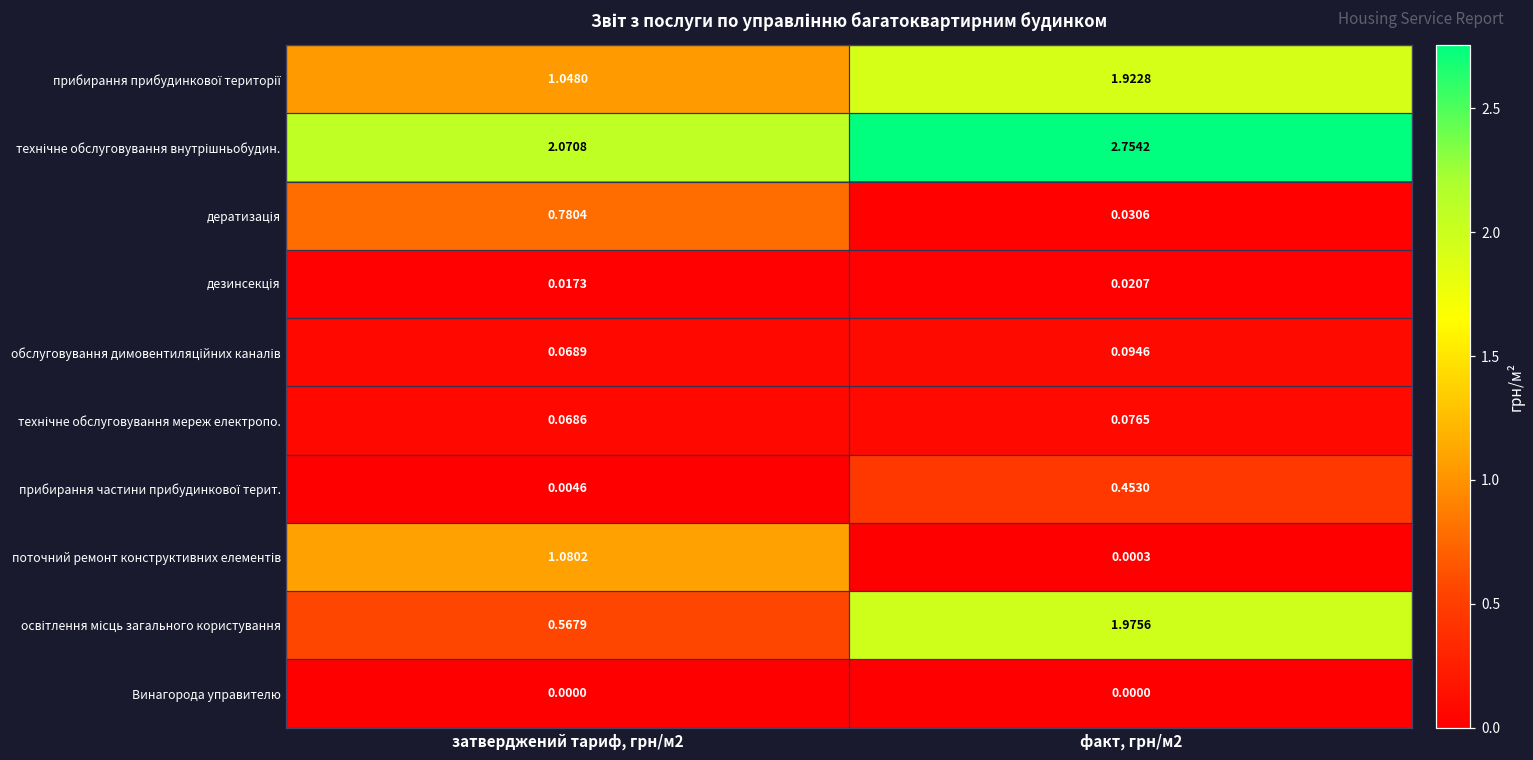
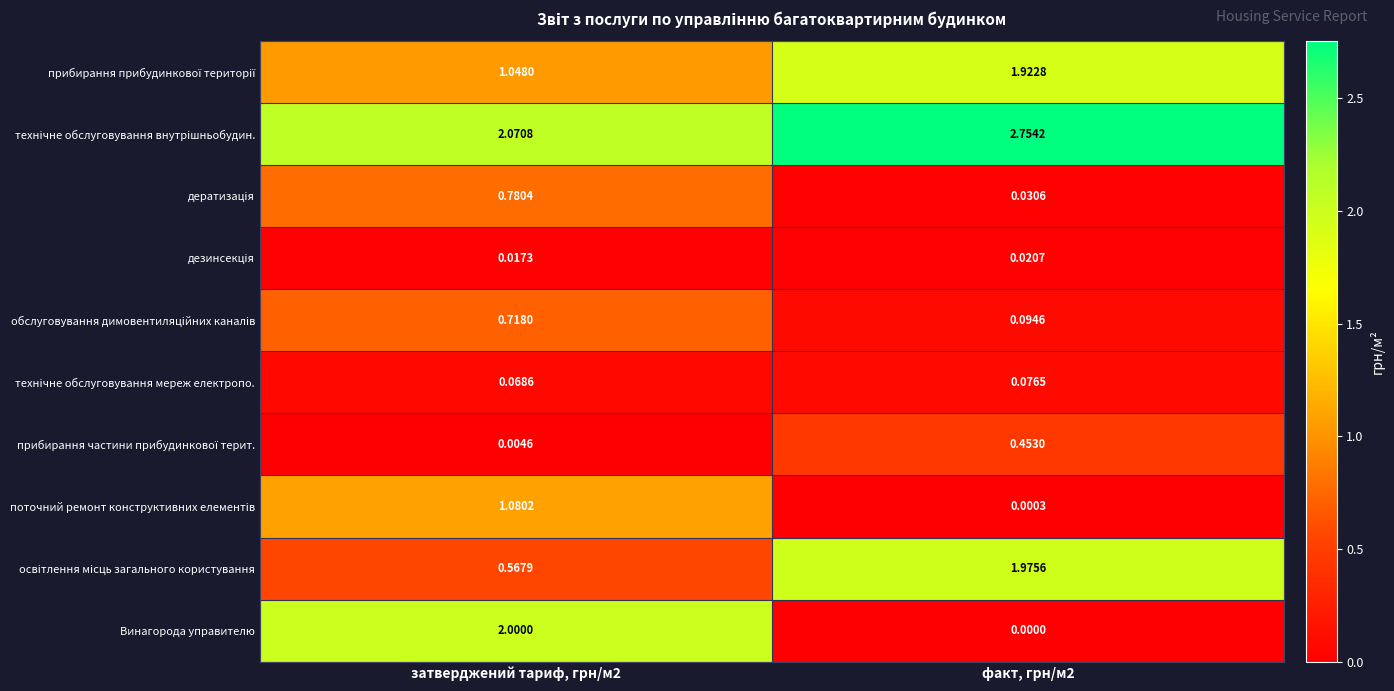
обслуговування димовентиляційних каналів, затверджений тариф, грн/м2: 0.0689 -> 0.7180
Винагорода управителю, затверджений тариф, грн/м2: 0.0000 -> 2.0000
